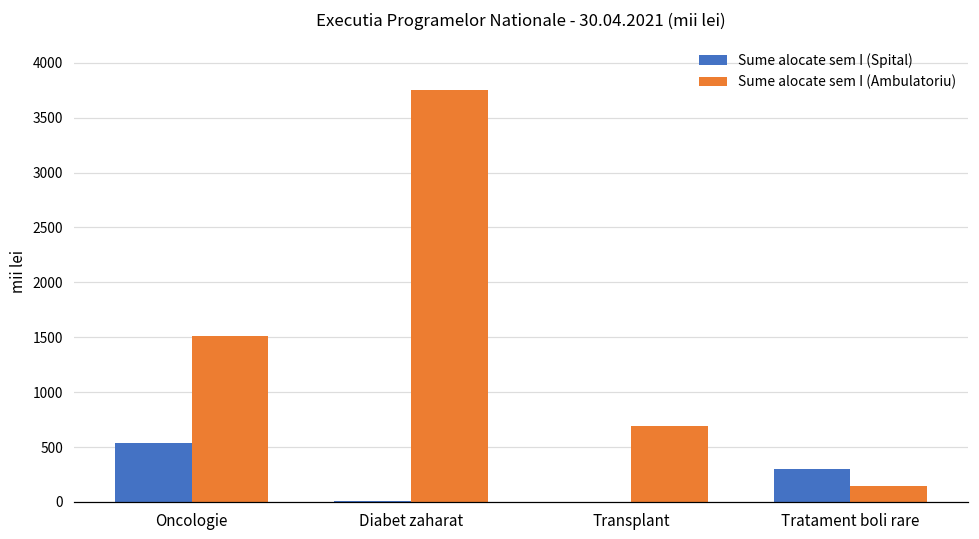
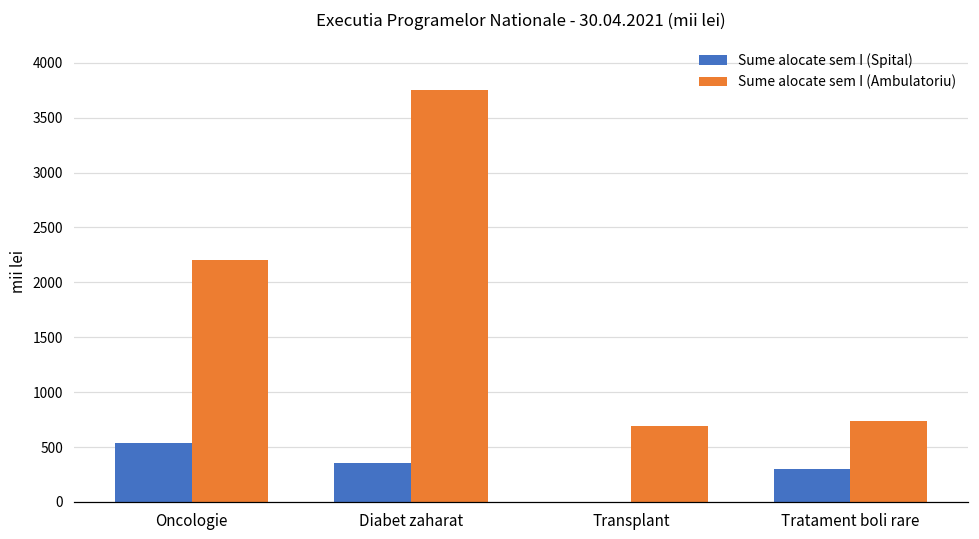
Sume alocate sem I (Ambulatoriu), Oncologie: 1500 -> 2200
Sume alocate sem I (Spital), Diabet zaharat: 0 -> 400
Sume alocate sem I (Ambulatoriu), Tratament boli rare: 100 -> 700
